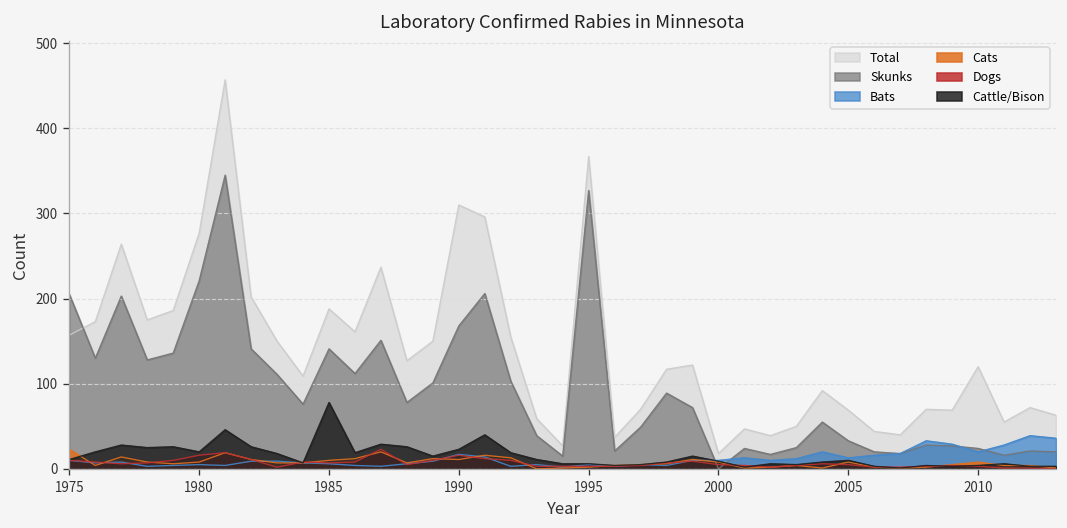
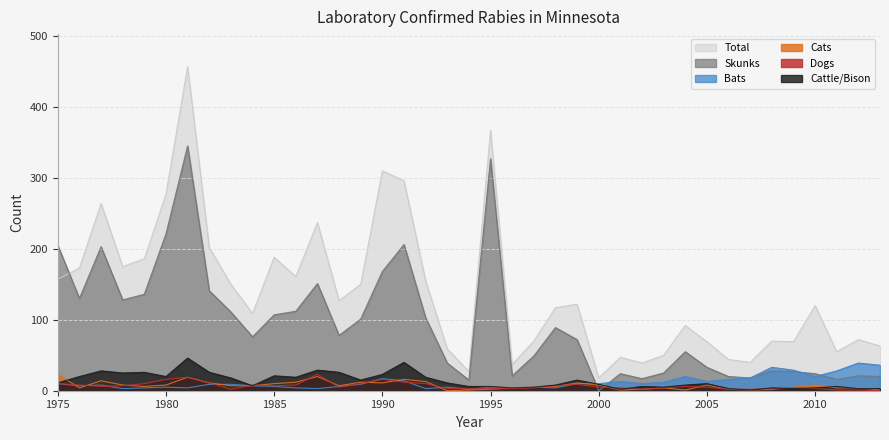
Skunks, 1985: 140 -> 110
Cattle/Bison, 1985: 80 -> 20
